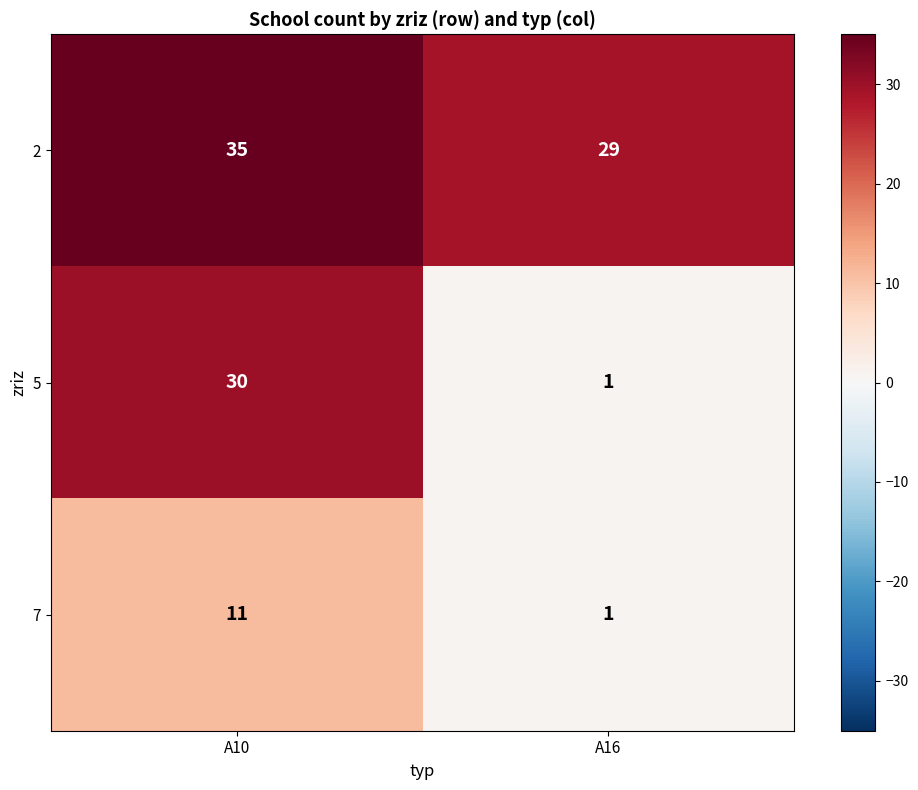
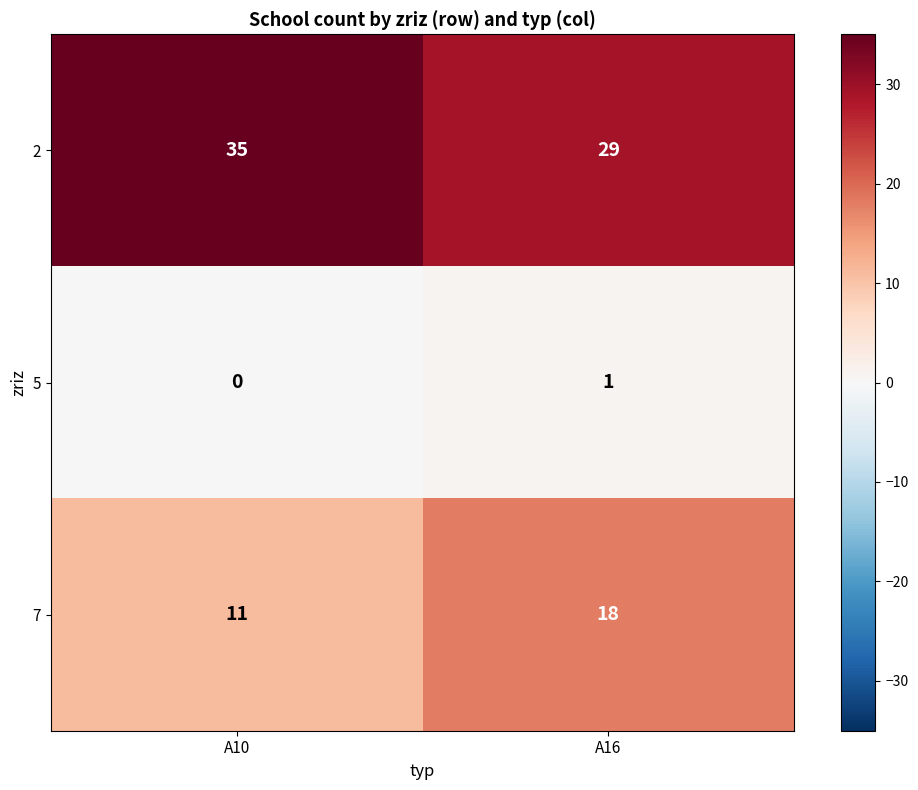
5, A10: 30 -> 0
7, A16: 1 -> 18
